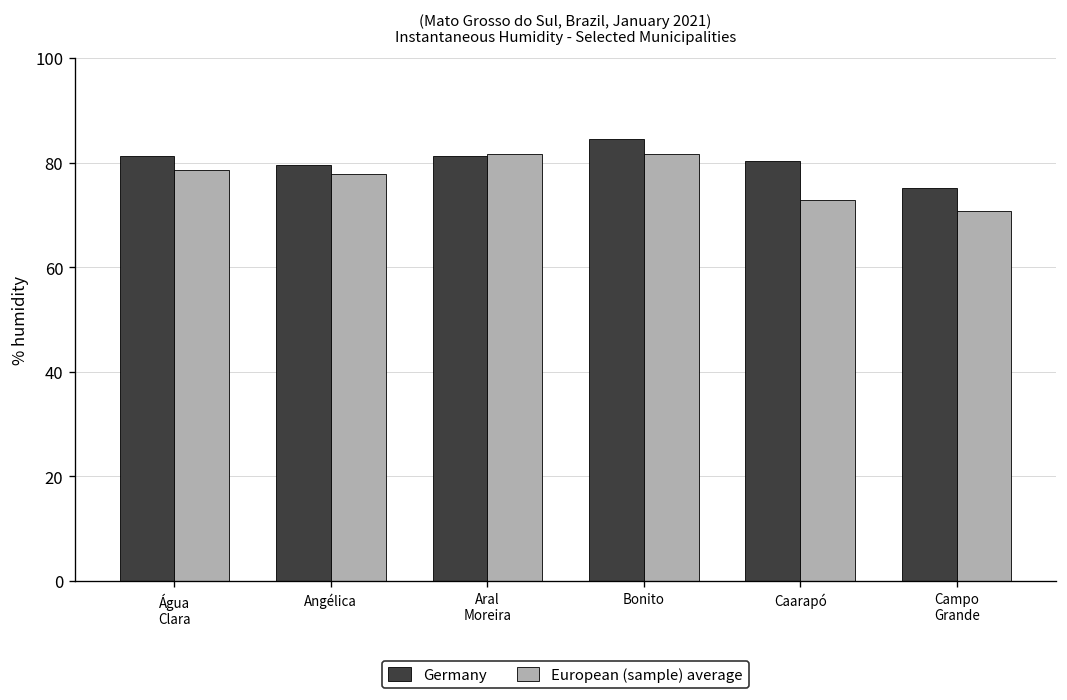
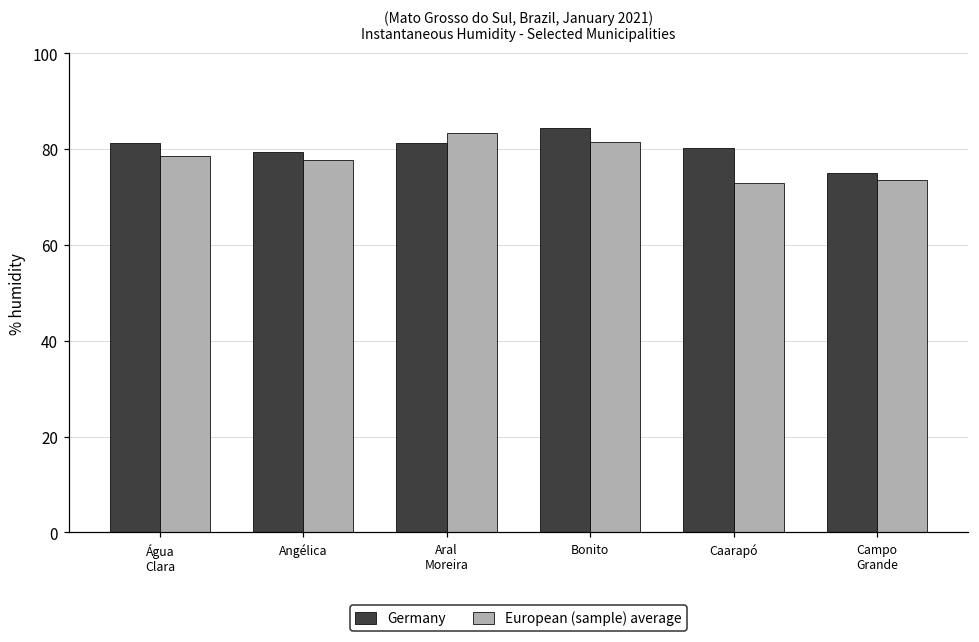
European (sample) average, Aral Moreira: 82 -> 83
European (sample) average, Campo Grande: 71 -> 74
